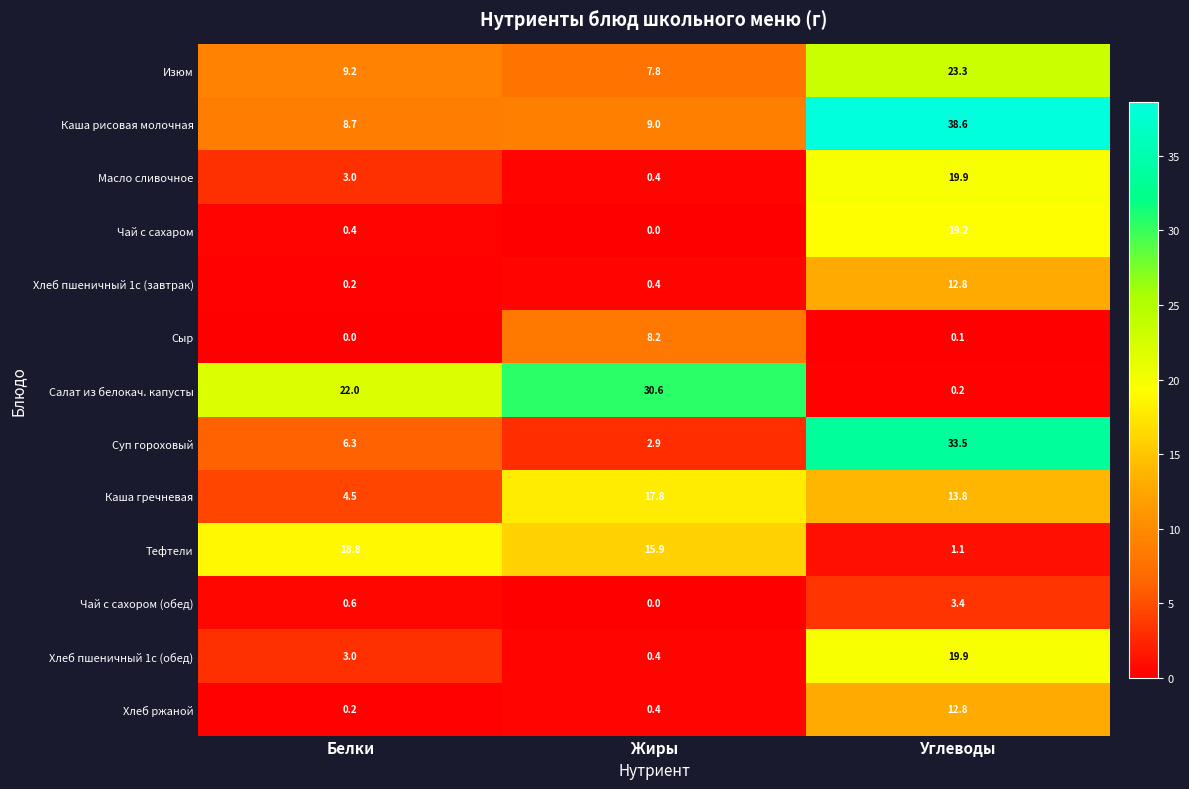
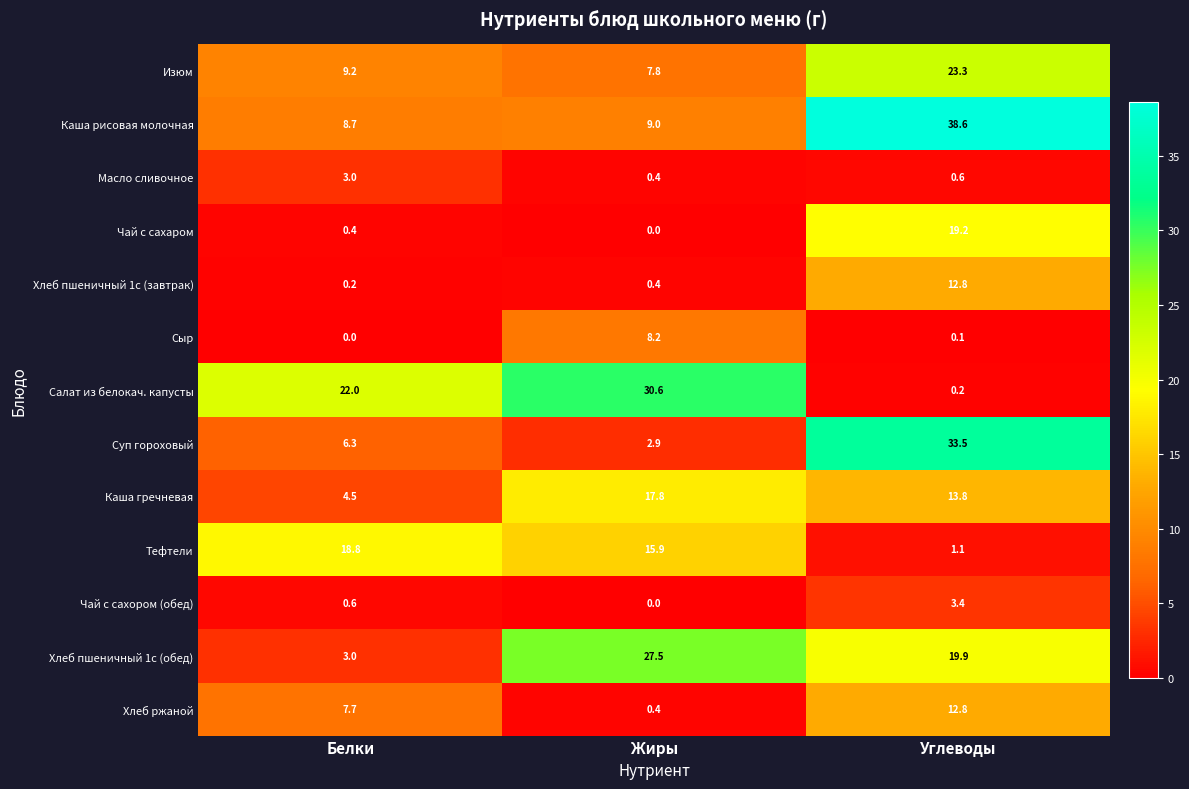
Масло сливочное, Углеводы: 19.9 -> 0.6
Хлеб пшеничный 1с (обед), Жиры: 0.4 -> 27.5
Хлеб ржаной, Белки: 0.2 -> 7.7
